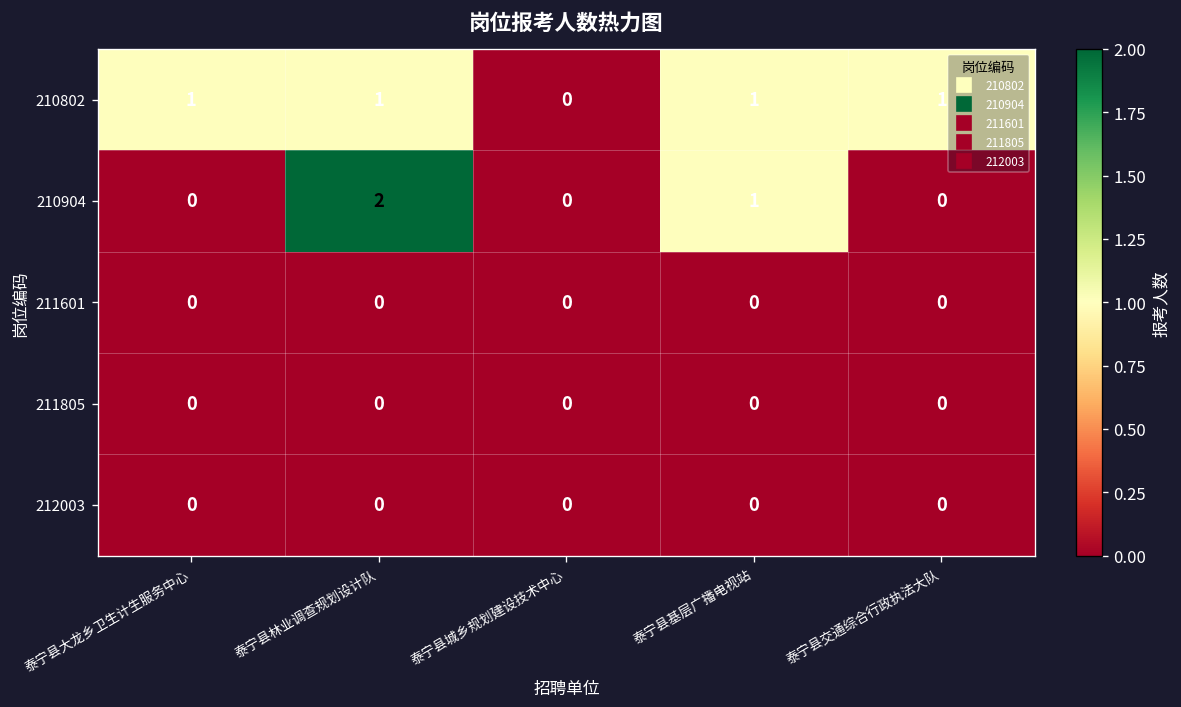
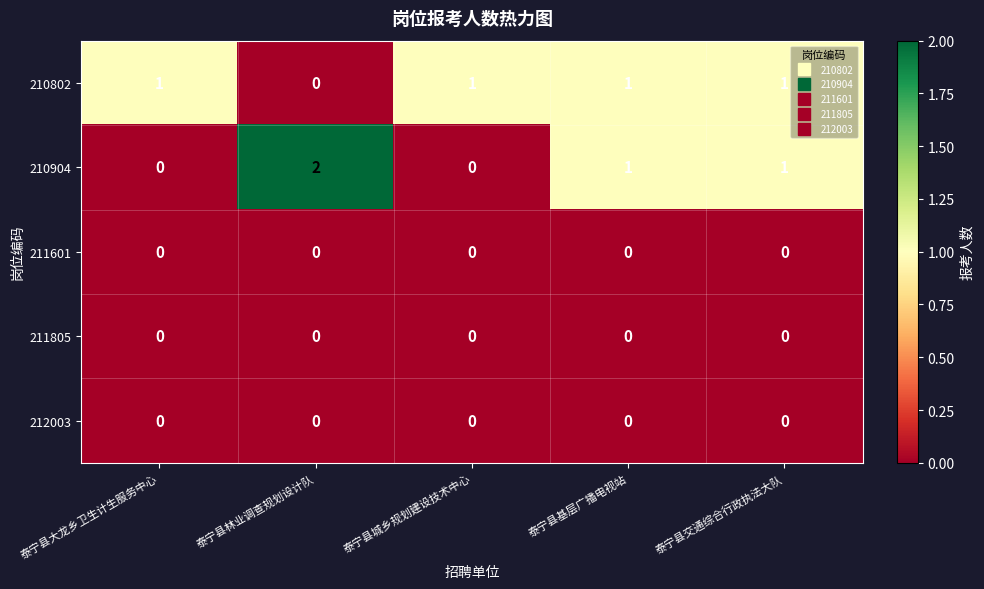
210802, 泰宁县林业调查规划设计队: 1 -> 0
210802, 泰宁县城乡规划建设技术中心: 0 -> 1
210904, 泰宁县交通综合行政执法大队: 0 -> 1
